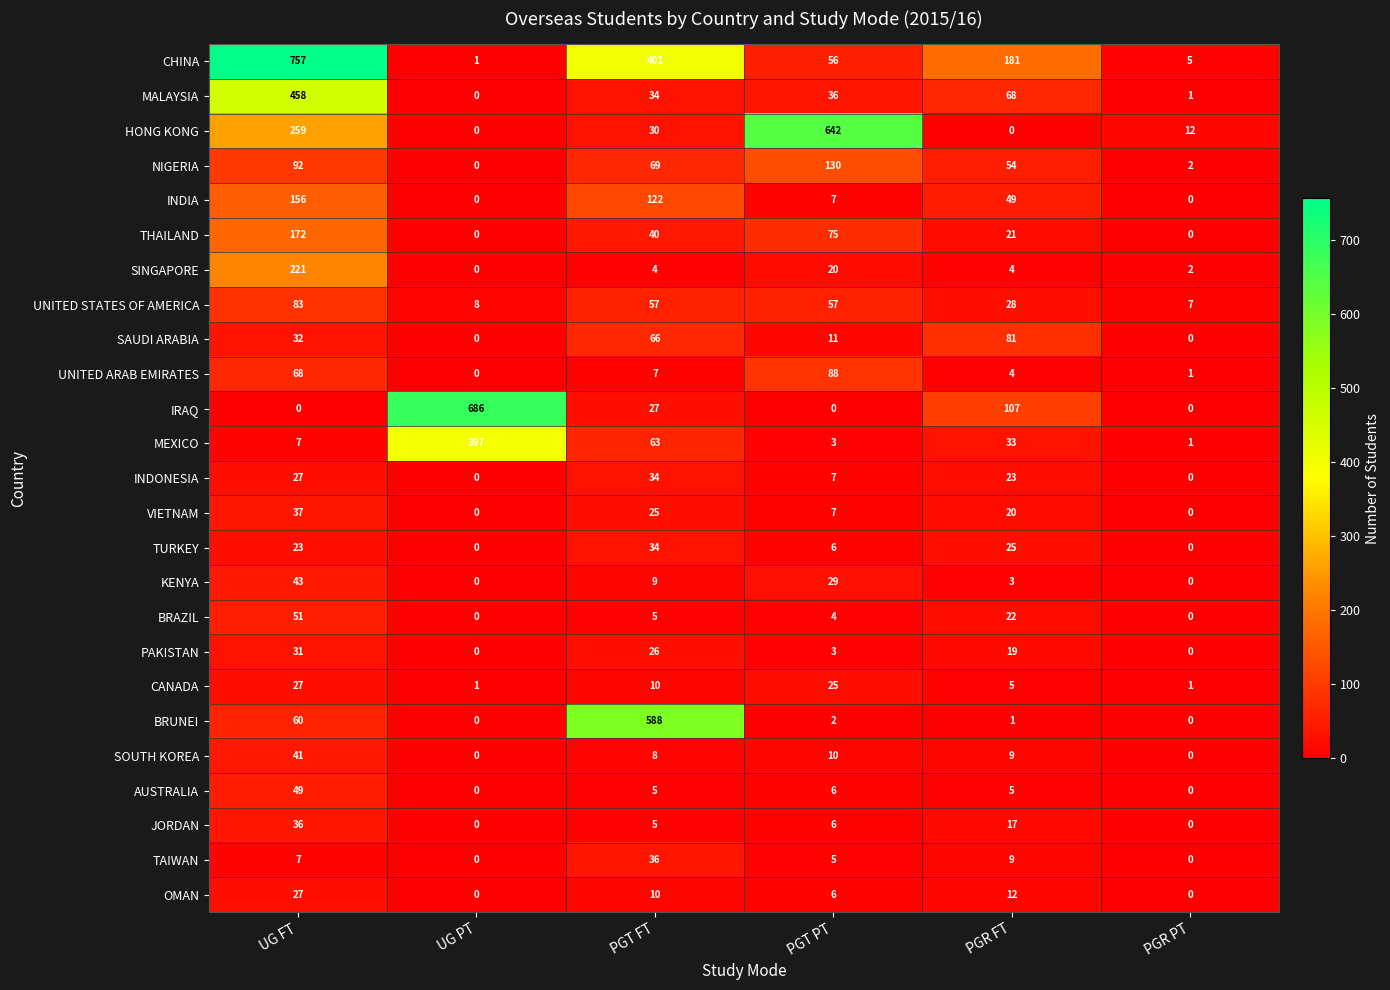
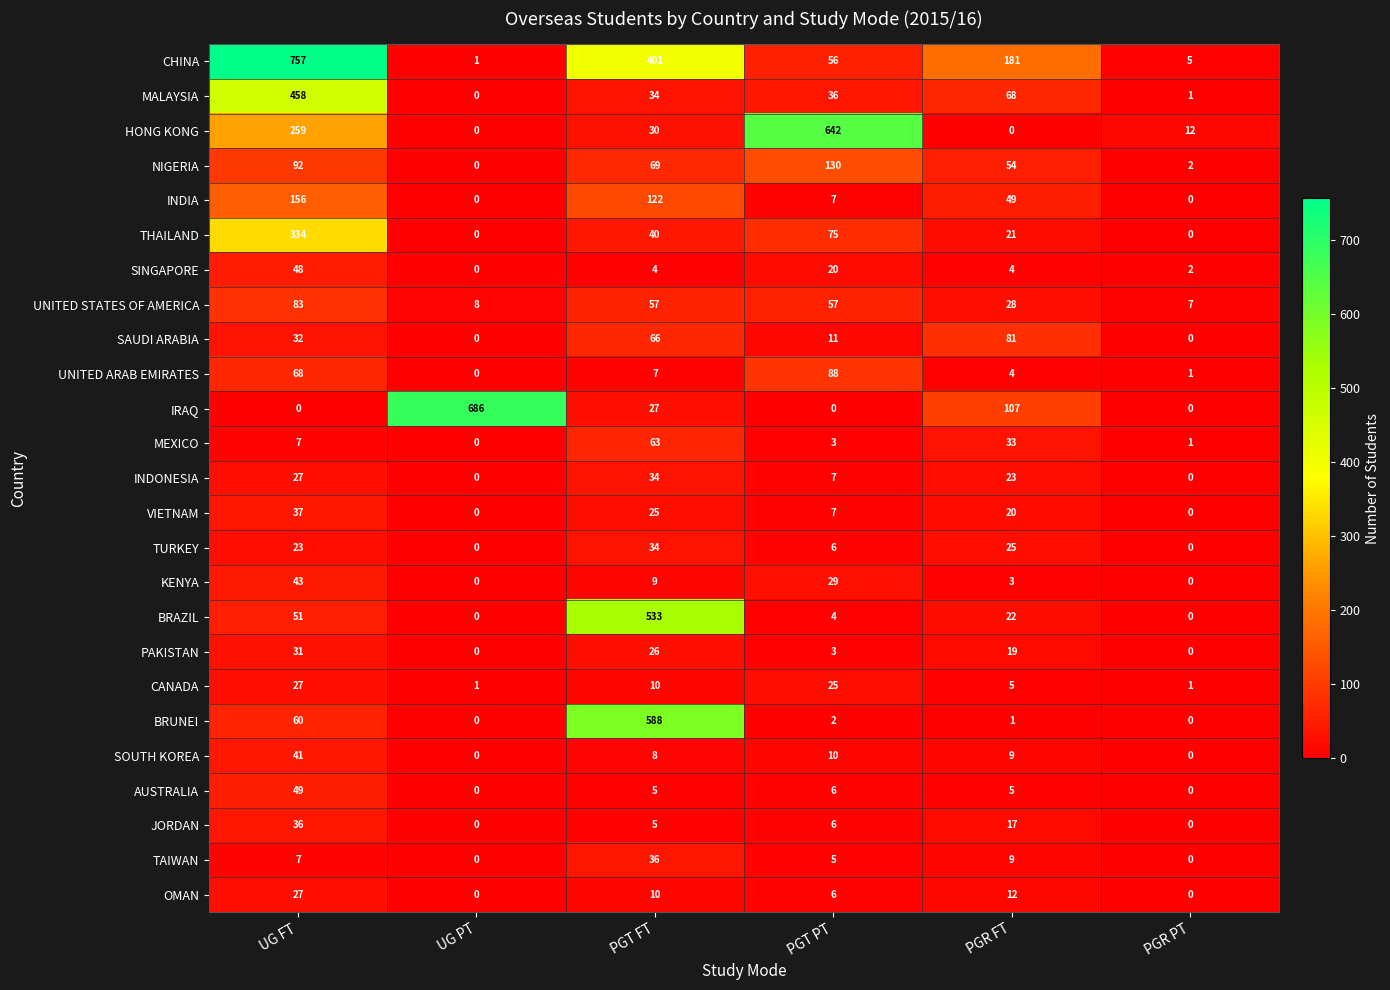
THAILAND, UG FT: 172 -> 334
SINGAPORE, UG FT: 221 -> 48
MEXICO, UG PT: 397 -> 0
BRAZIL, PGT FT: 5 -> 533
